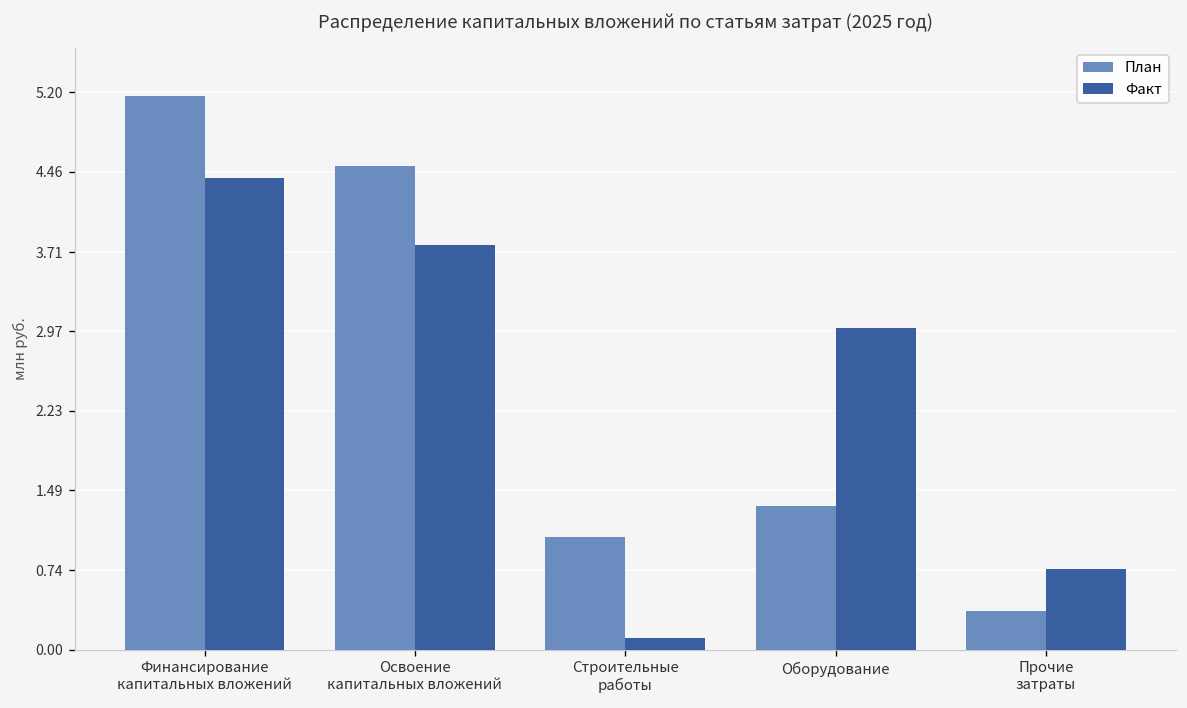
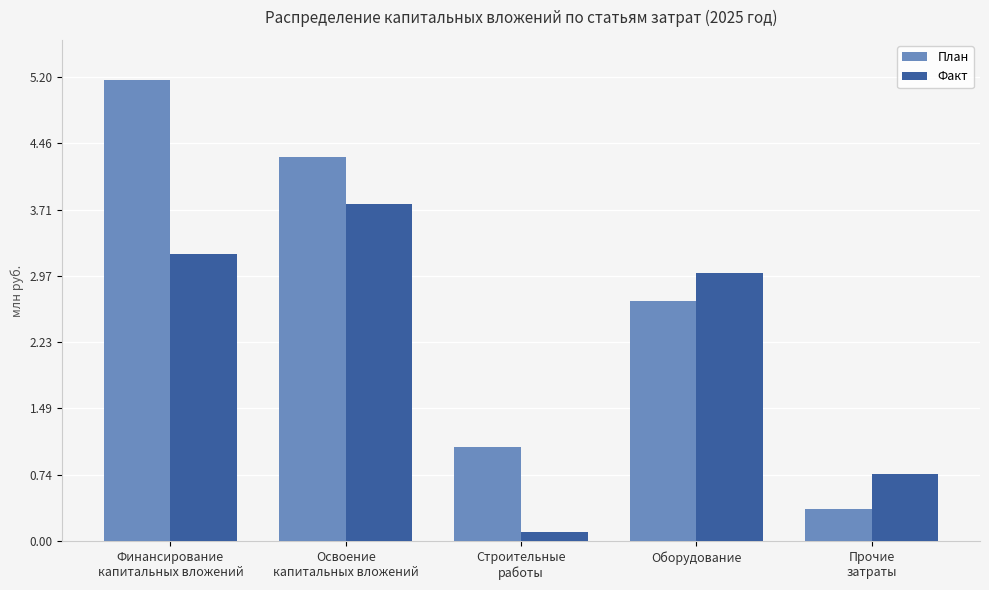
Факт, Финансирование капитальных вложений: 4.4 -> 3.2
План, Освоение капитальных вложений: 4.5 -> 4.3
План, Оборудование: 1.3 -> 2.7
